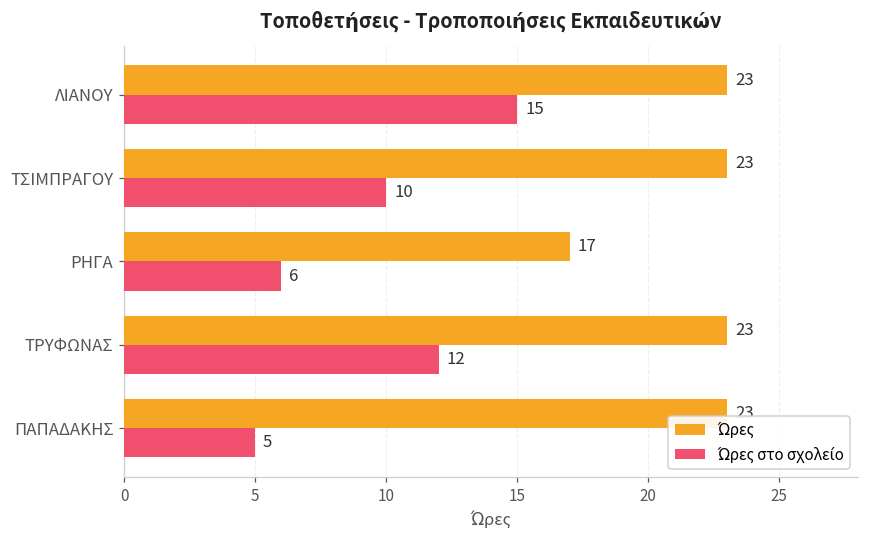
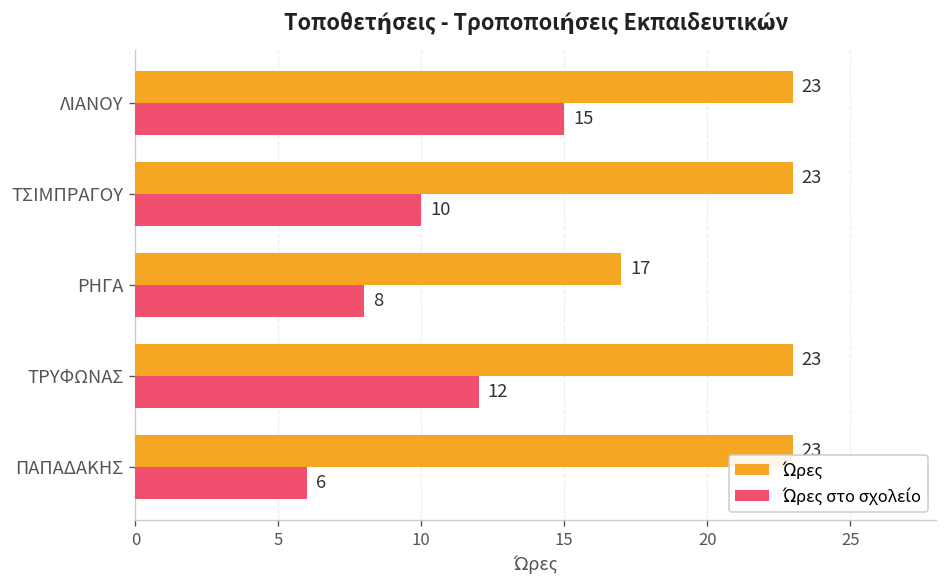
Ώρες στο σχολείο, ΡΗΓΑ: 6 -> 8
Ώρες στο σχολείο, ΠΑΠΑΔΑΚΗΣ: 5 -> 6
